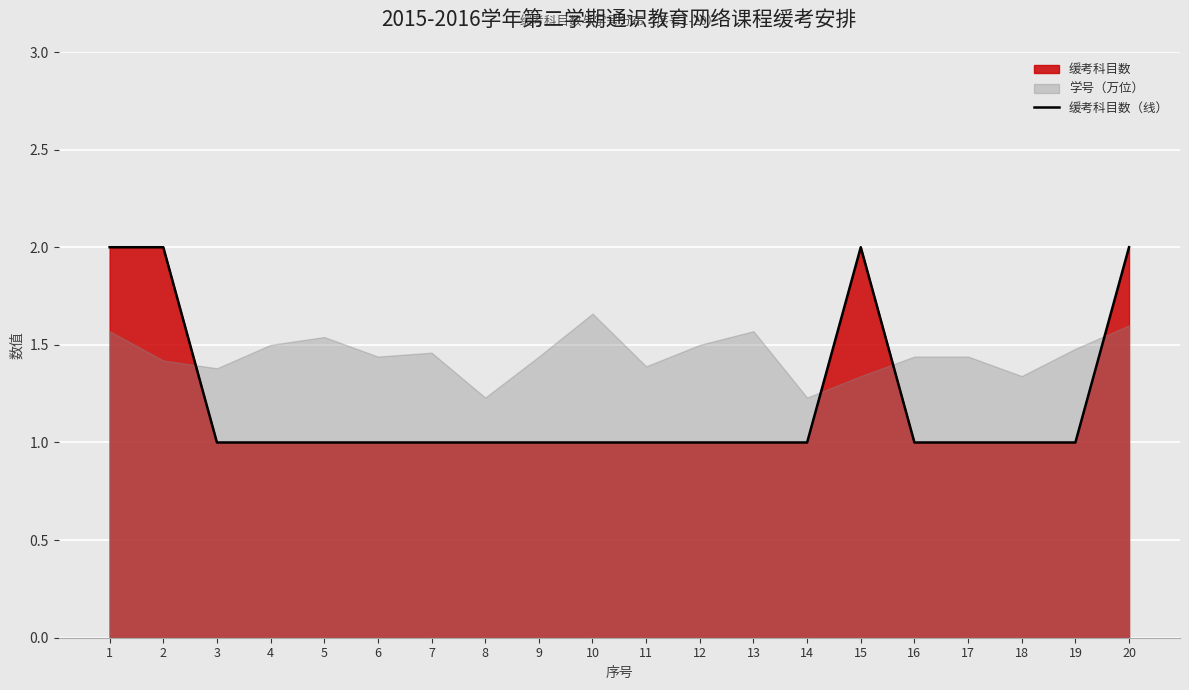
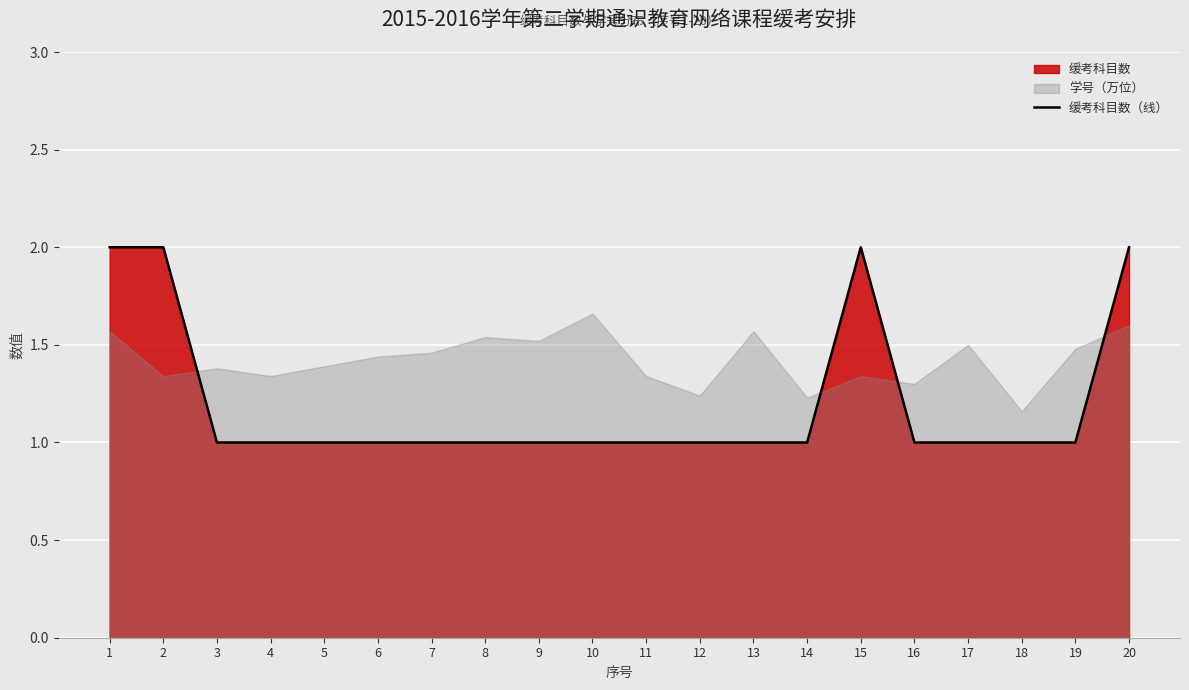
学号（万位）, 2: 1.42 -> 1.34
学号（万位）, 4: 1.50 -> 1.34
学号（万位）, 5: 1.54 -> 1.39
学号（万位）, 8: 1.23 -> 1.54
学号（万位）, 9: 1.44 -> 1.52
学号（万位）, 11: 1.39 -> 1.34
学号（万位）, 12: 1.50 -> 1.24
学号（万位）, 16: 1.44 -> 1.30
学号（万位）, 17: 1.44 -> 1.50
学号（万位）, 18: 1.34 -> 1.16
